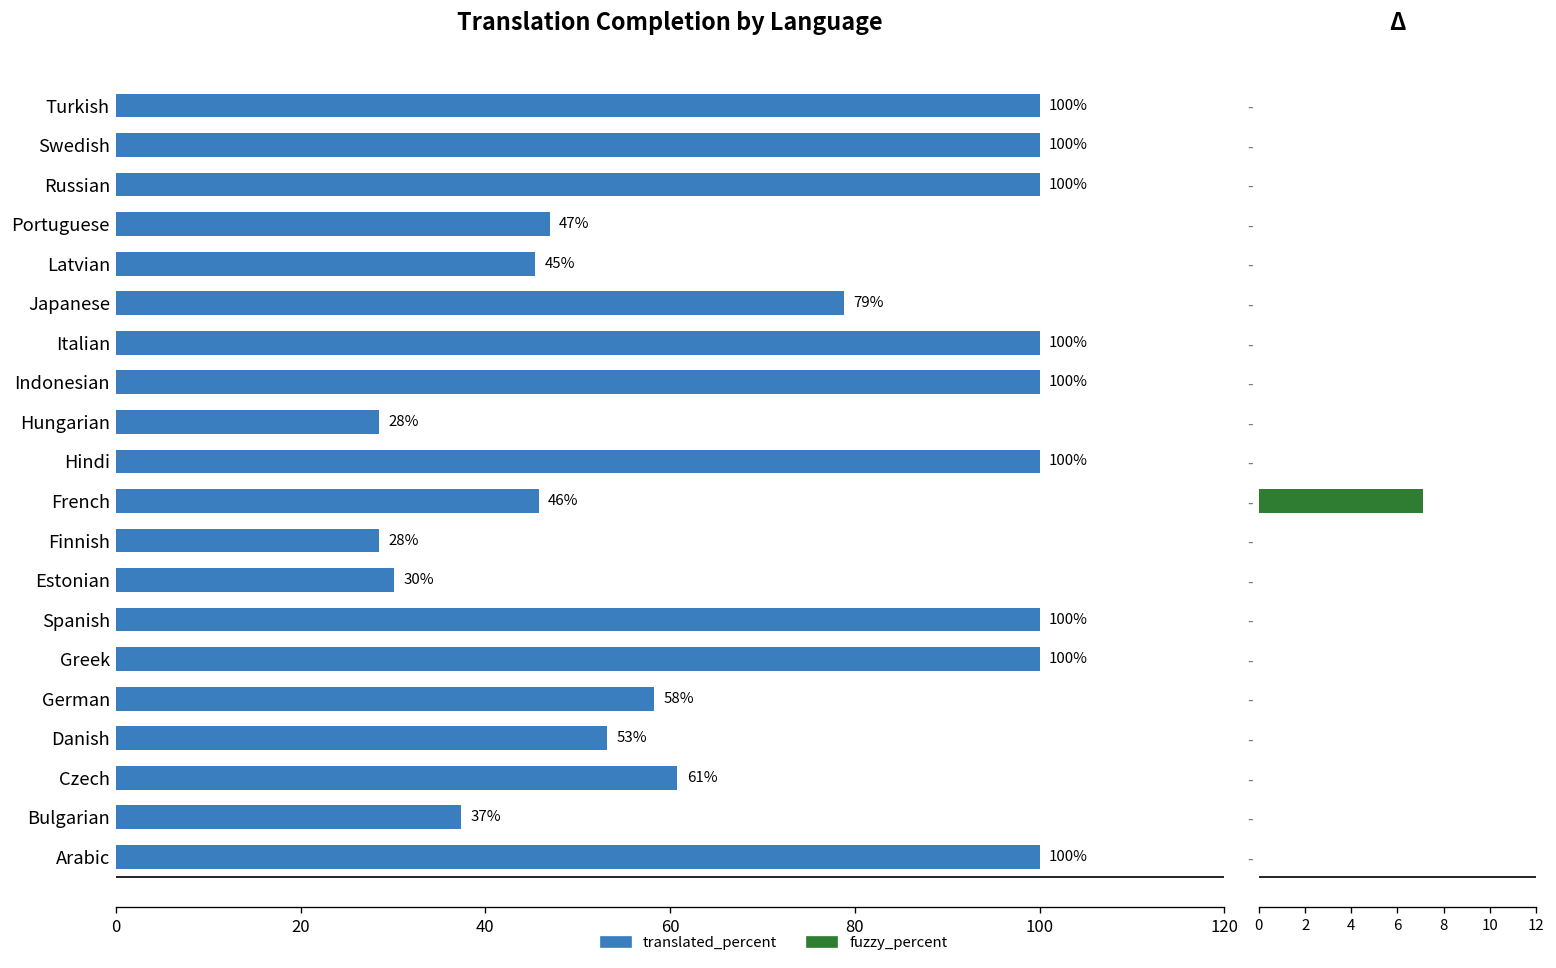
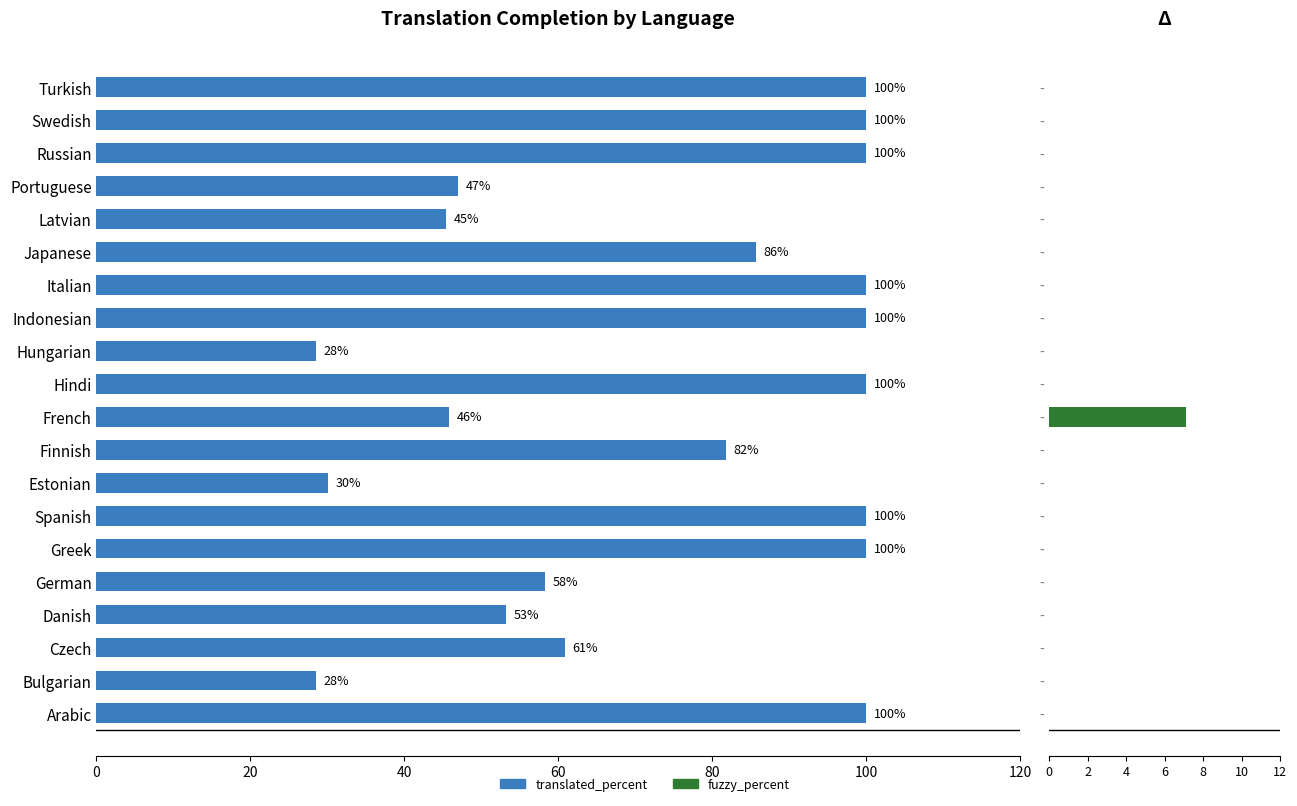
Translation Completion by Language, Japanese: 79% -> 86%
Translation Completion by Language, Finnish: 28% -> 82%
Translation Completion by Language, Bulgarian: 37% -> 28%
